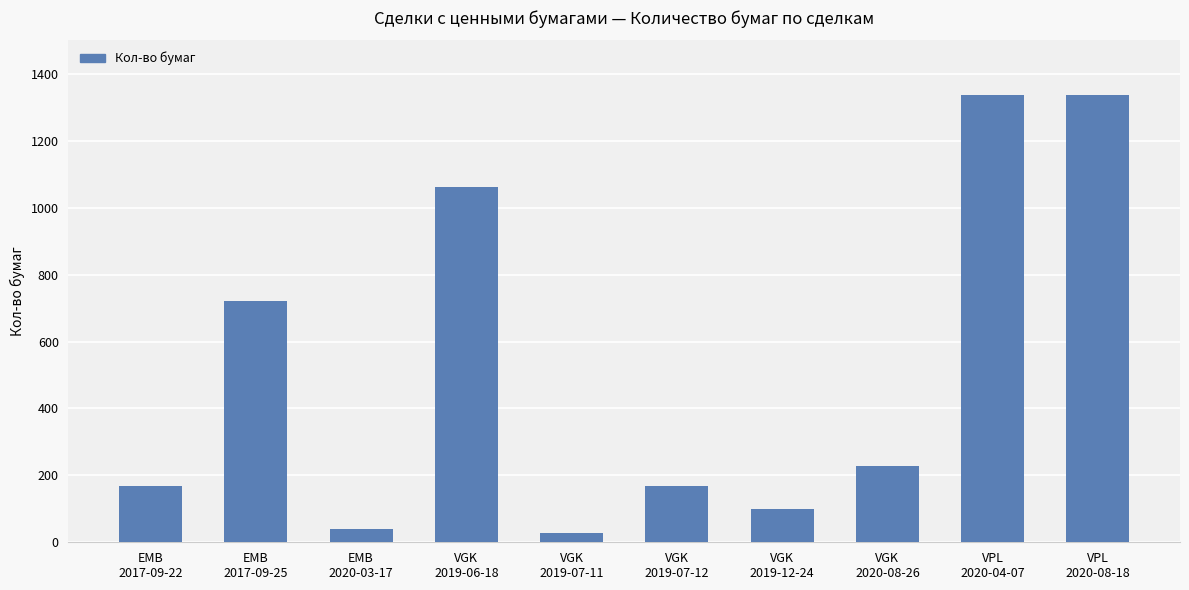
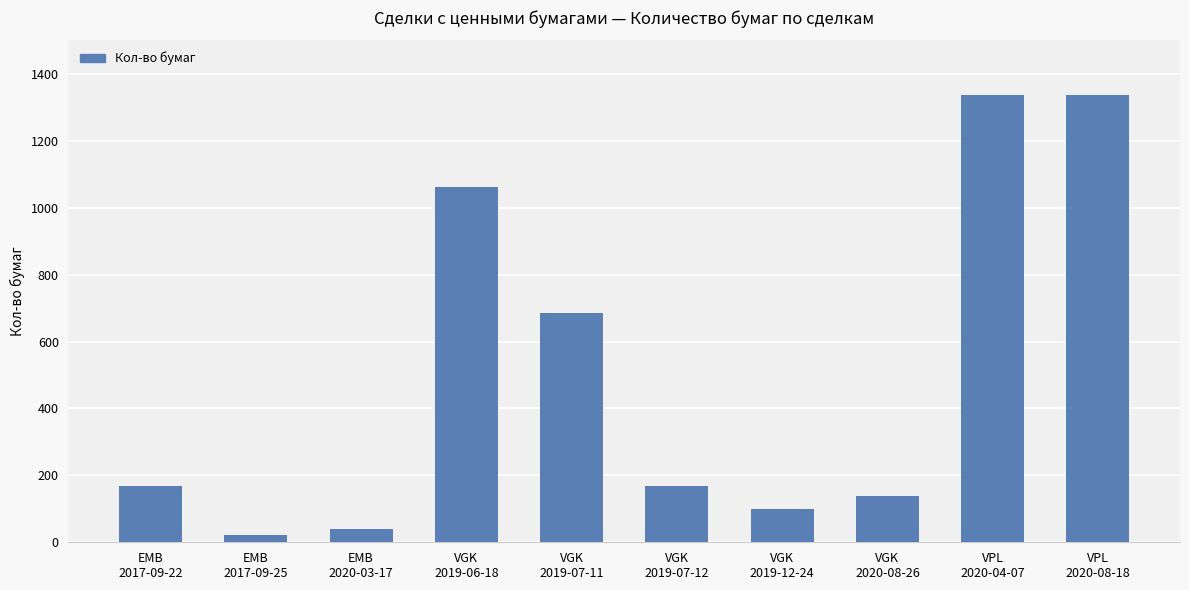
EMB 2017-09-25: 720 -> 20
VGK 2019-07-11: 30 -> 690
VGK 2020-08-26: 230 -> 140
